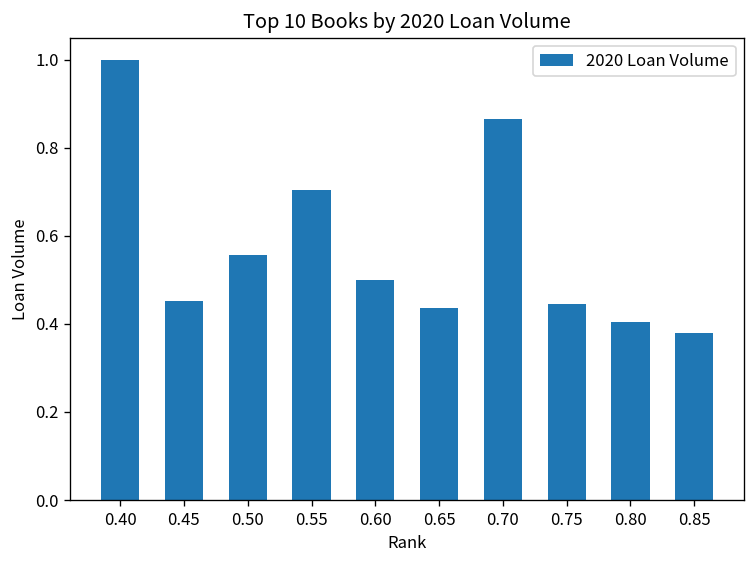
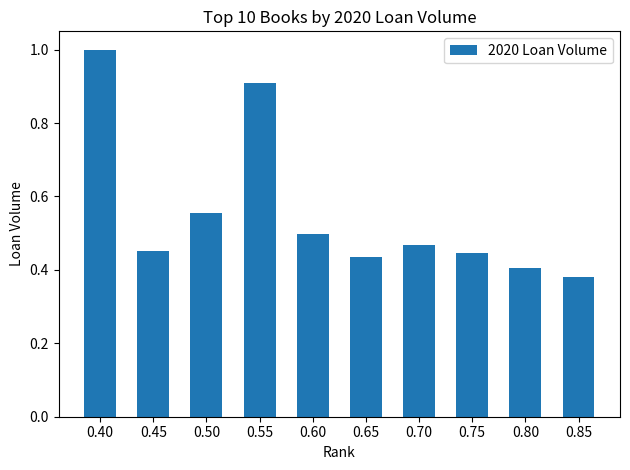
0.55: 0.70 -> 0.91
0.70: 0.86 -> 0.47
